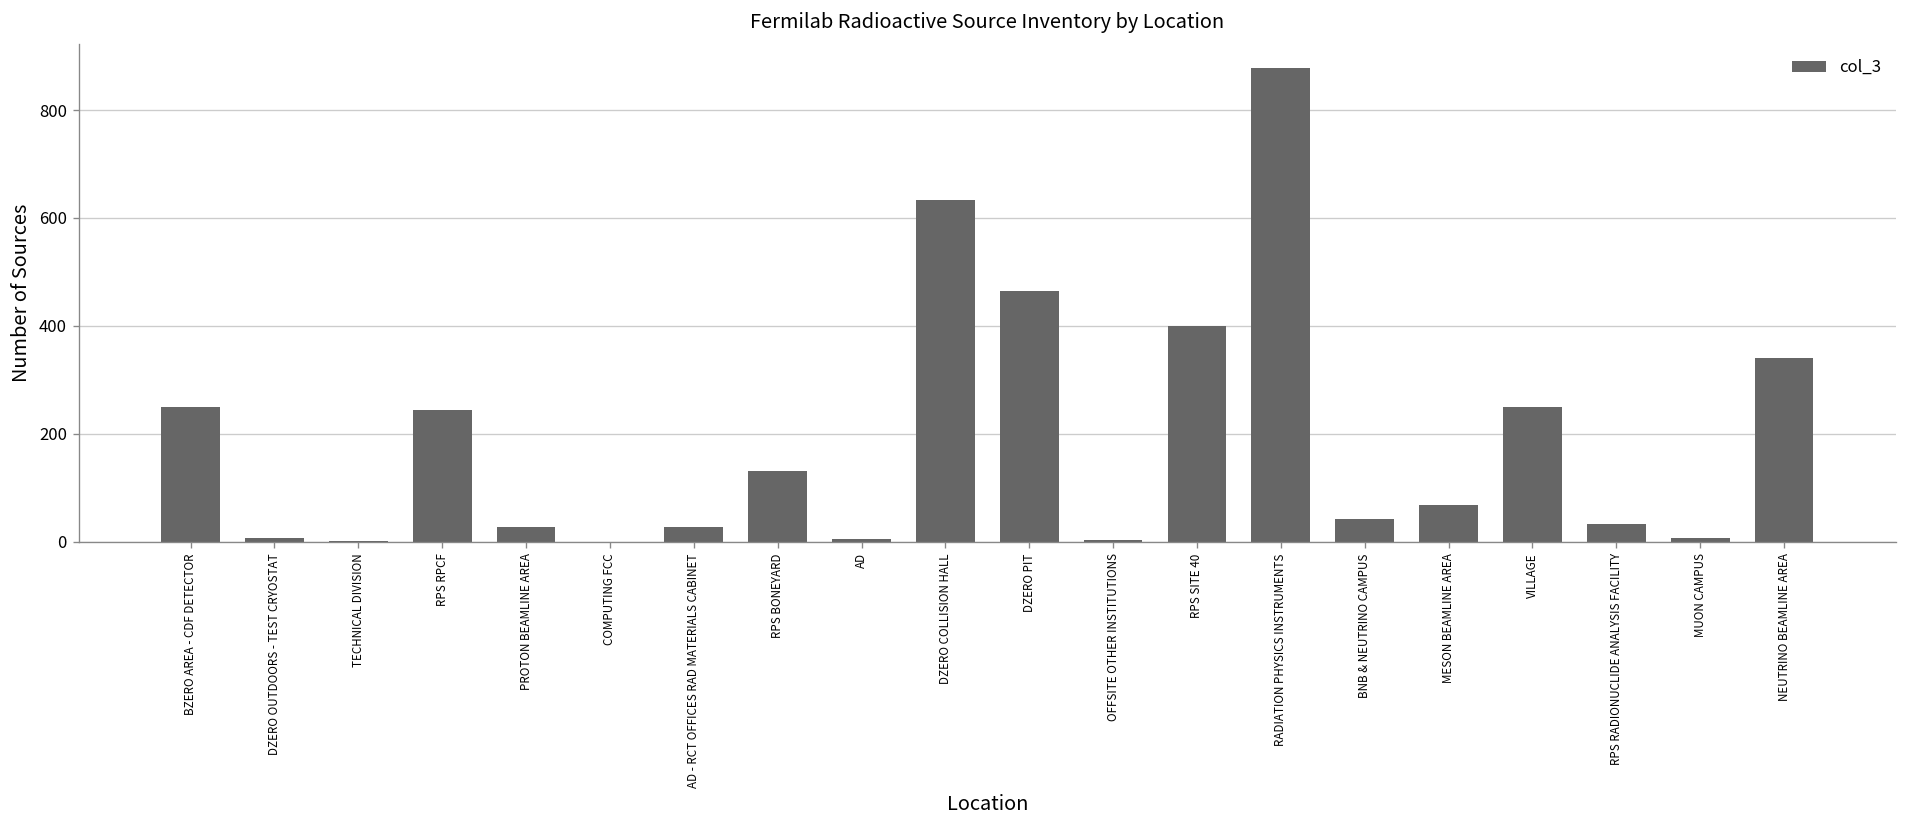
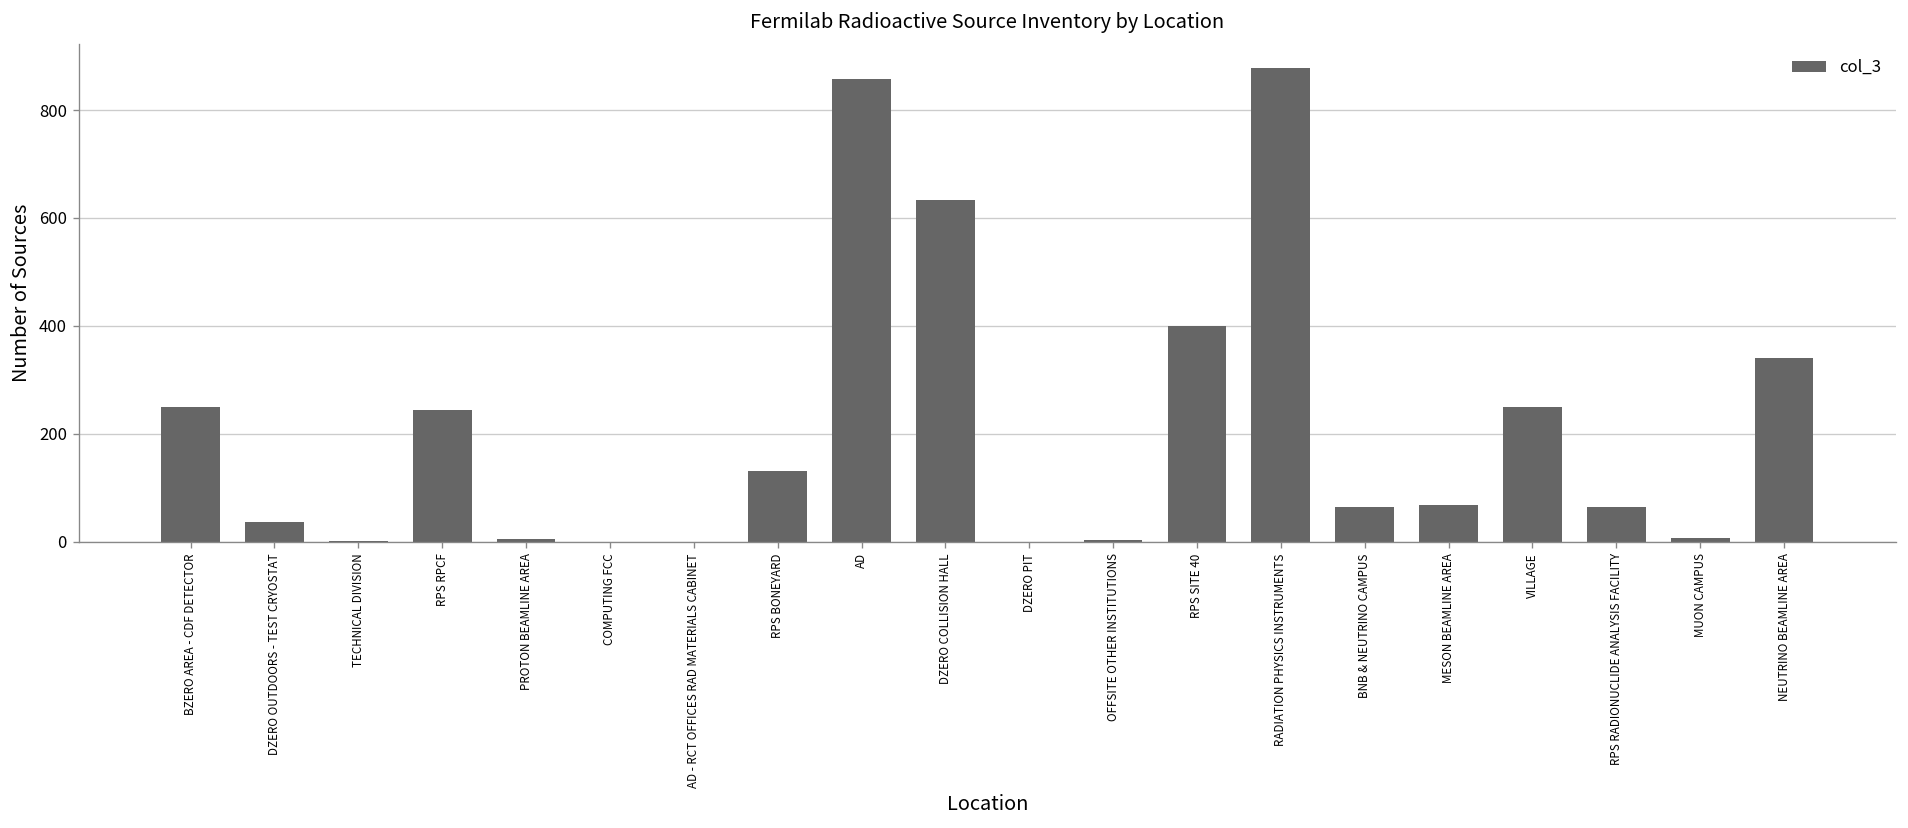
DZERO OUTDOORS - TEST CRYOSTAT: 10 -> 40
PROTON BEAMLINE AREA: 30 -> 10
AD - RCT OFFICES RAD MATERIALS CABINET: 30 -> 0
AD: 10 -> 860
DZERO PIT: 470 -> 0
BNB & NEUTRINO CAMPUS: 40 -> 70
RPS RADIONUCLIDE ANALYSIS FACILITY: 30 -> 60
